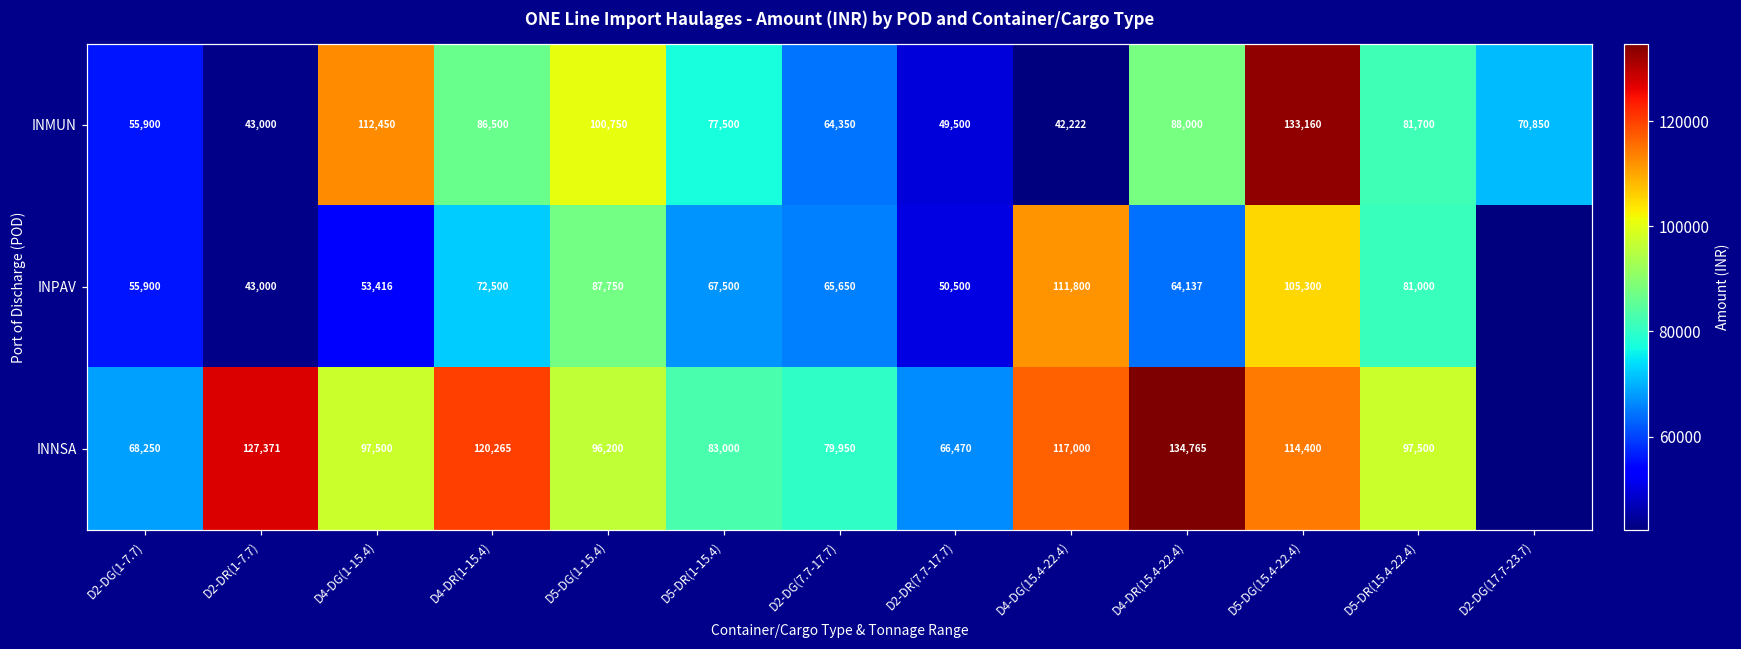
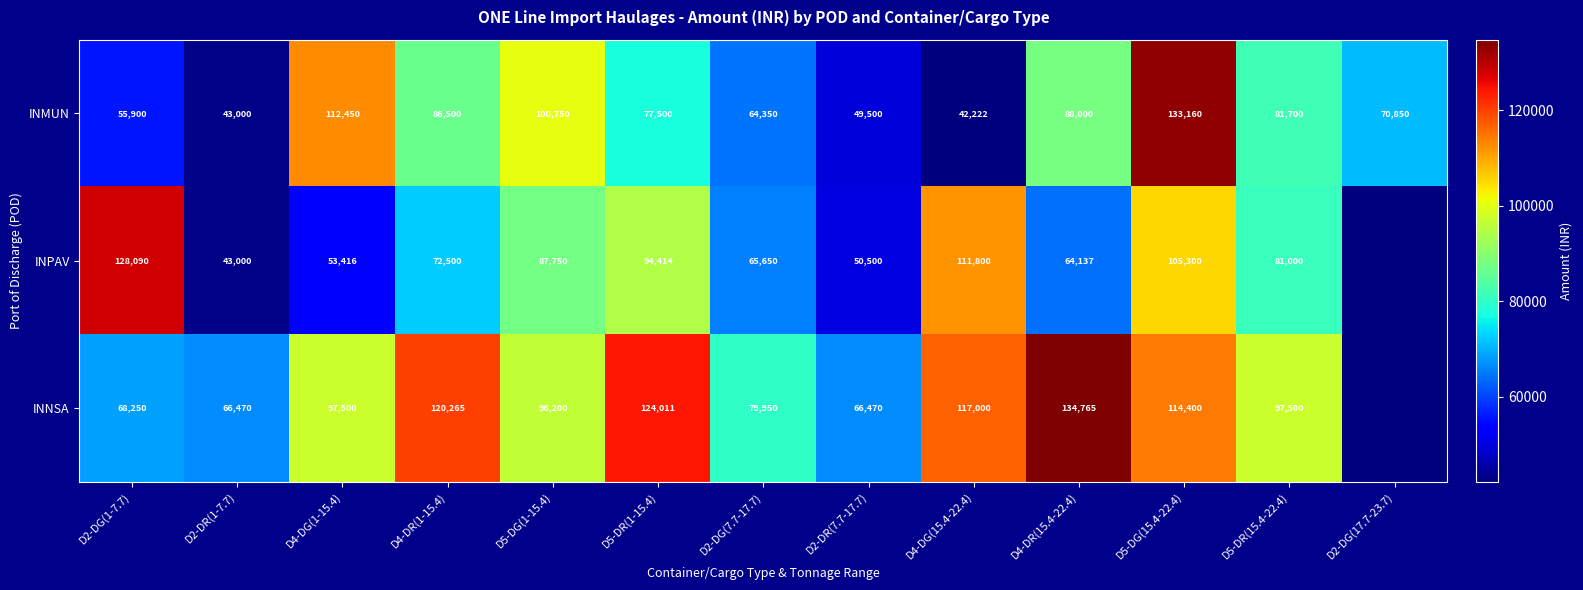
INPAV, D2-DG(1-7.7): 55,900 -> 128,090
INPAV, D5-DR(1-15.4): 67,500 -> 94,414
INNSA, D2-DR(1-7.7): 127,371 -> 66,470
INNSA, D5-DR(1-15.4): 83,000 -> 124,011
